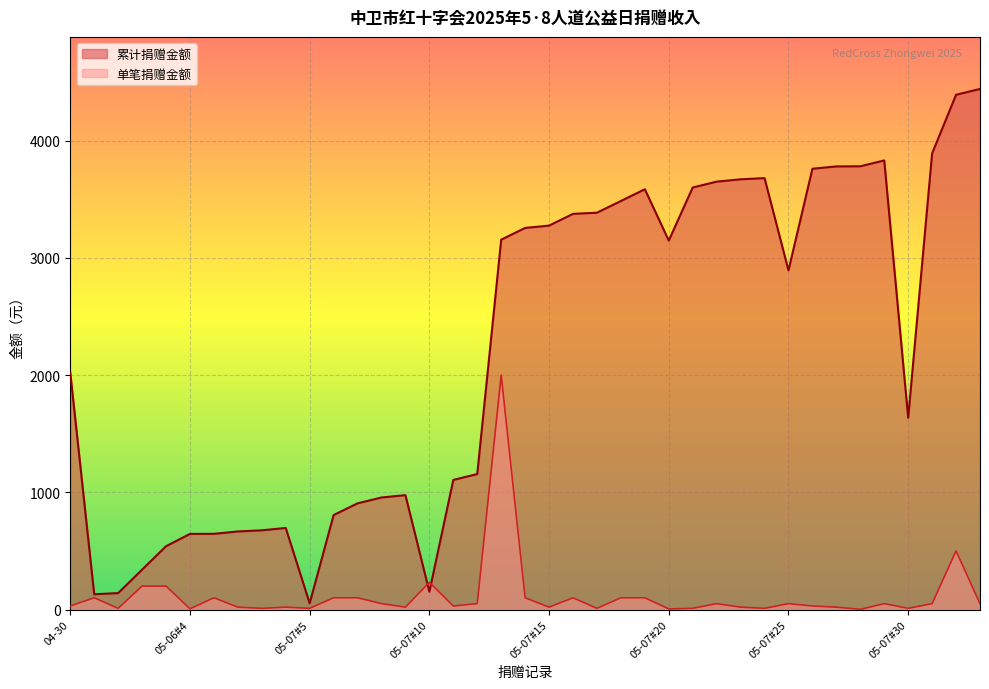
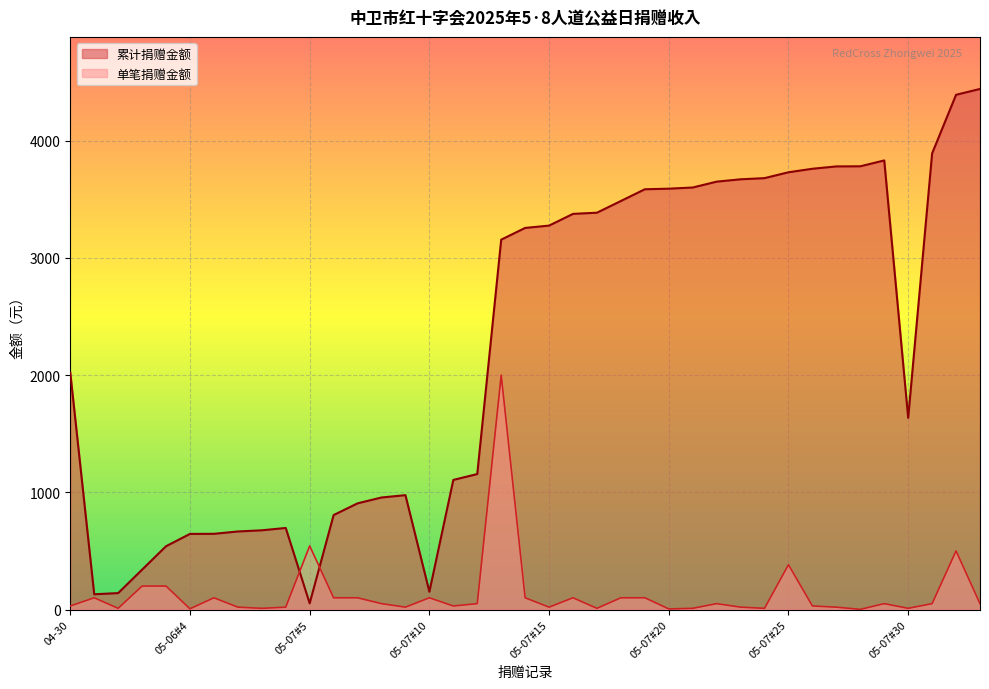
单笔捐赠金额, 05-07#5: 10 -> 540
单笔捐赠金额, 05-07#10: 230 -> 100
累计捐赠金额, 05-07#20: 3150 -> 3590
累计捐赠金额, 05-07#25: 2890 -> 3730
单笔捐赠金额, 05-07#25: 50 -> 380
